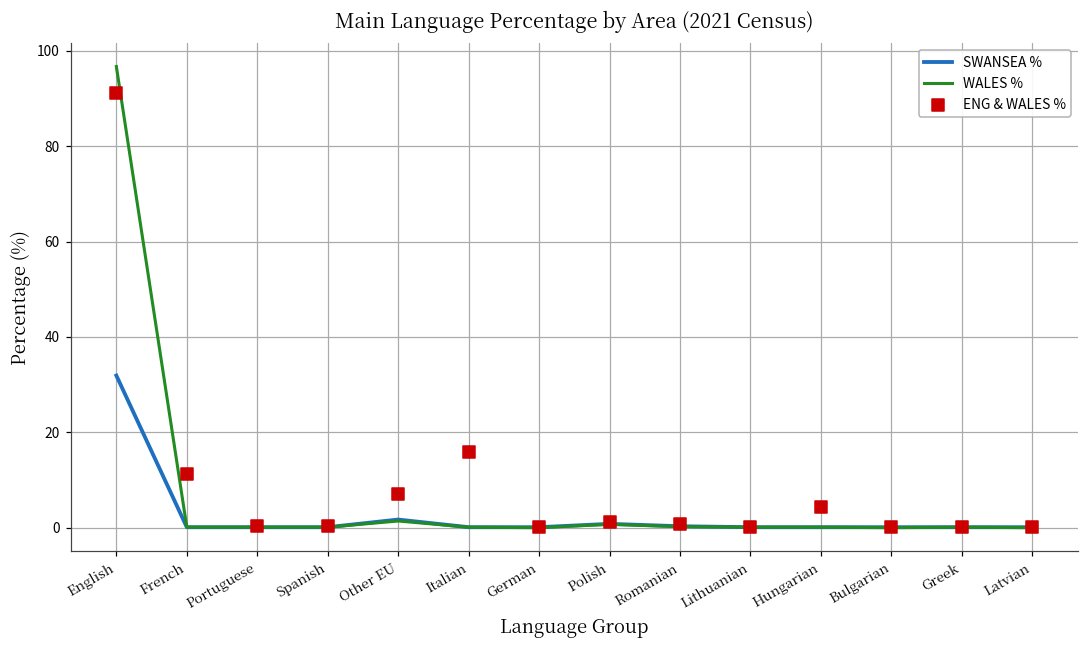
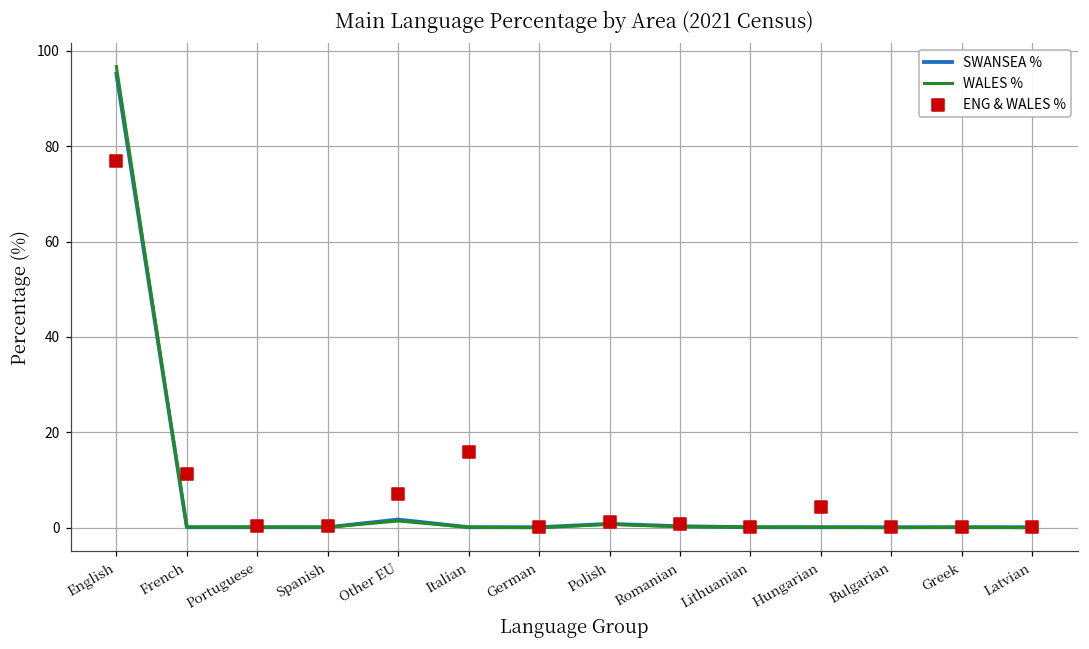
SWANSEA %, English: 32 -> 95
ENG & WALES %, English: 91 -> 77
